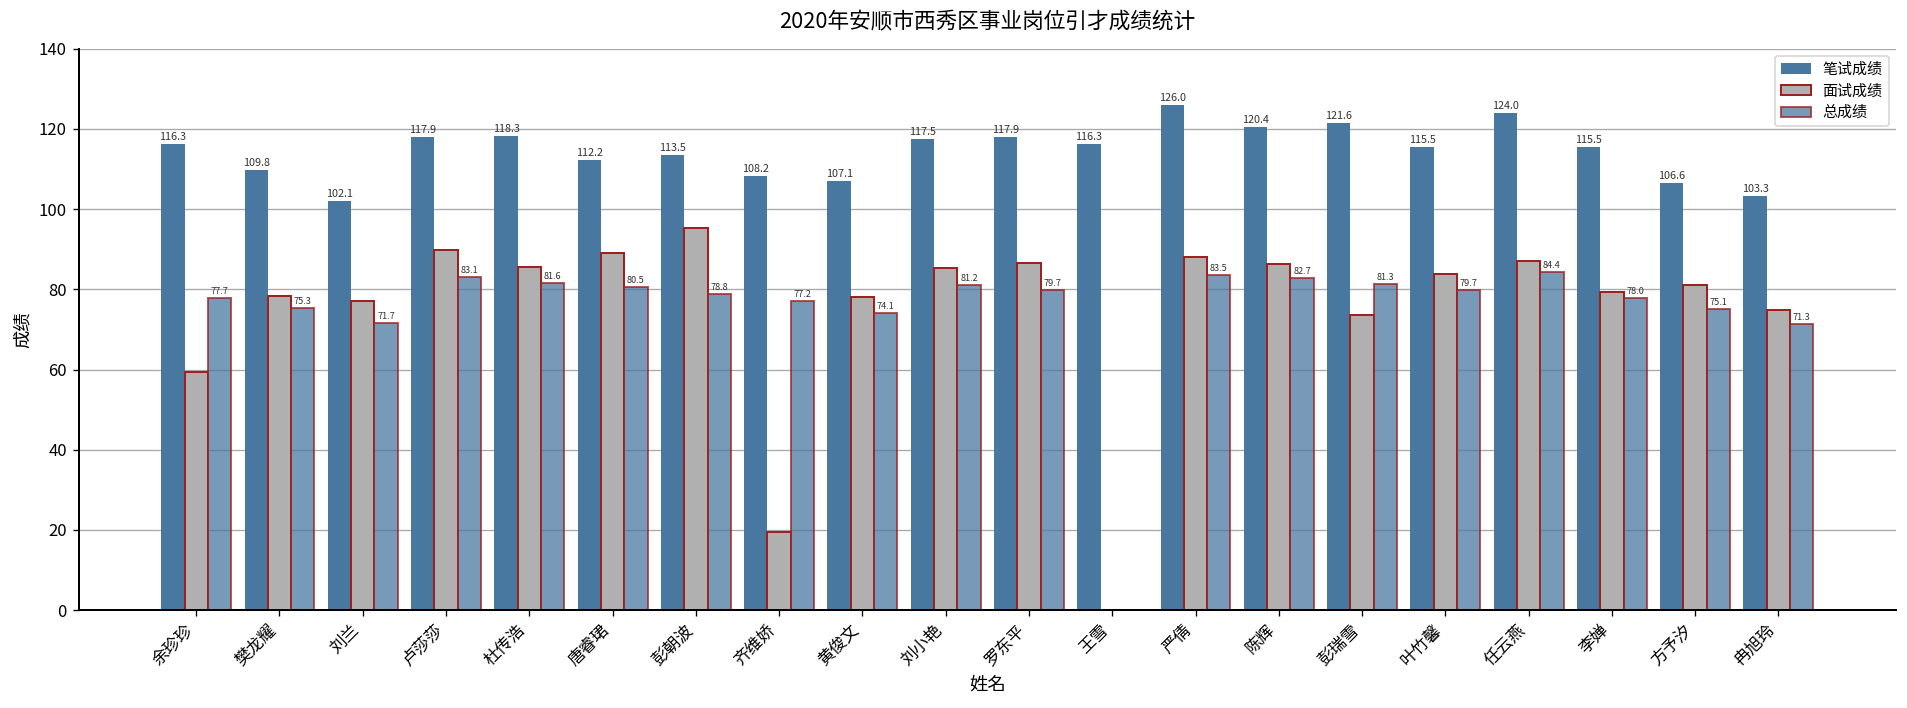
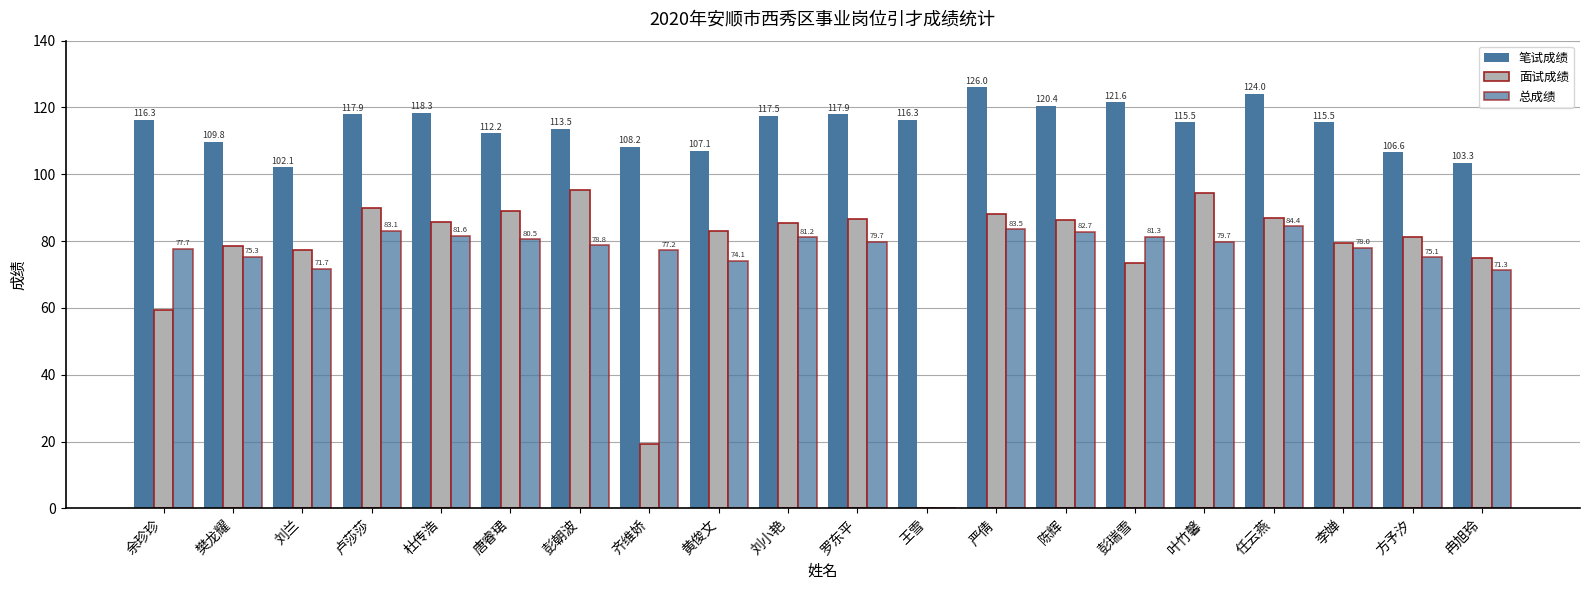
面试成绩, 黄俊文: 78 -> 83
面试成绩, 叶竹馨: 84 -> 94
